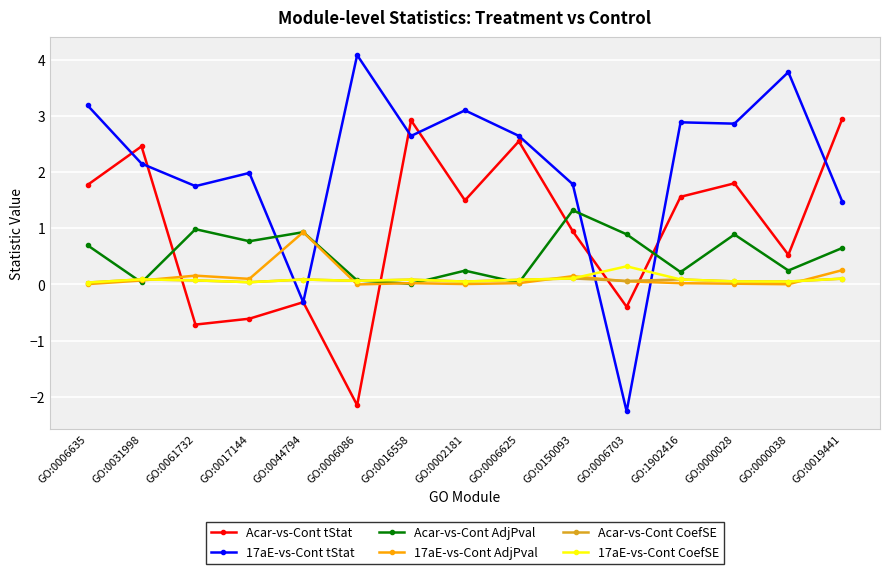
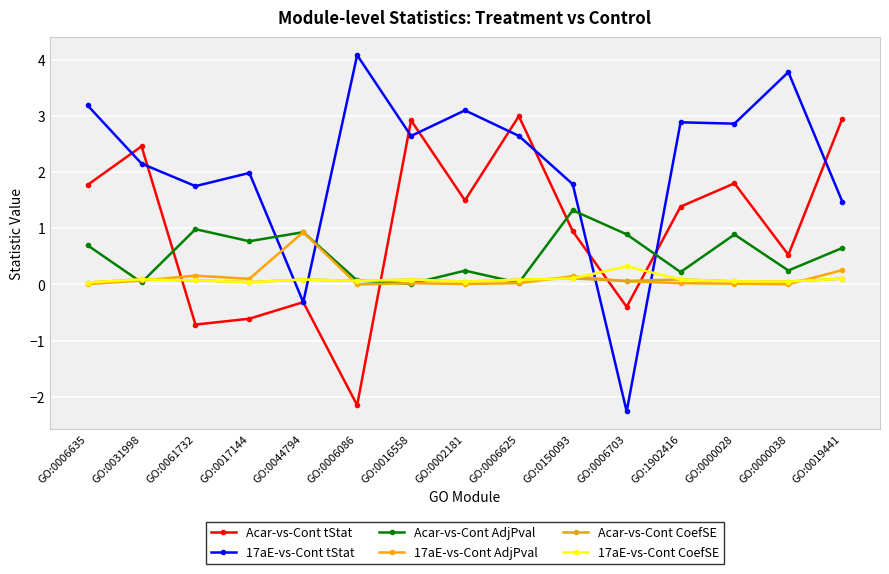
Acar-vs-Cont tStat, GO:0006625: 2.5 -> 3.0
Acar-vs-Cont tStat, GO:1902416: 1.6 -> 1.4
